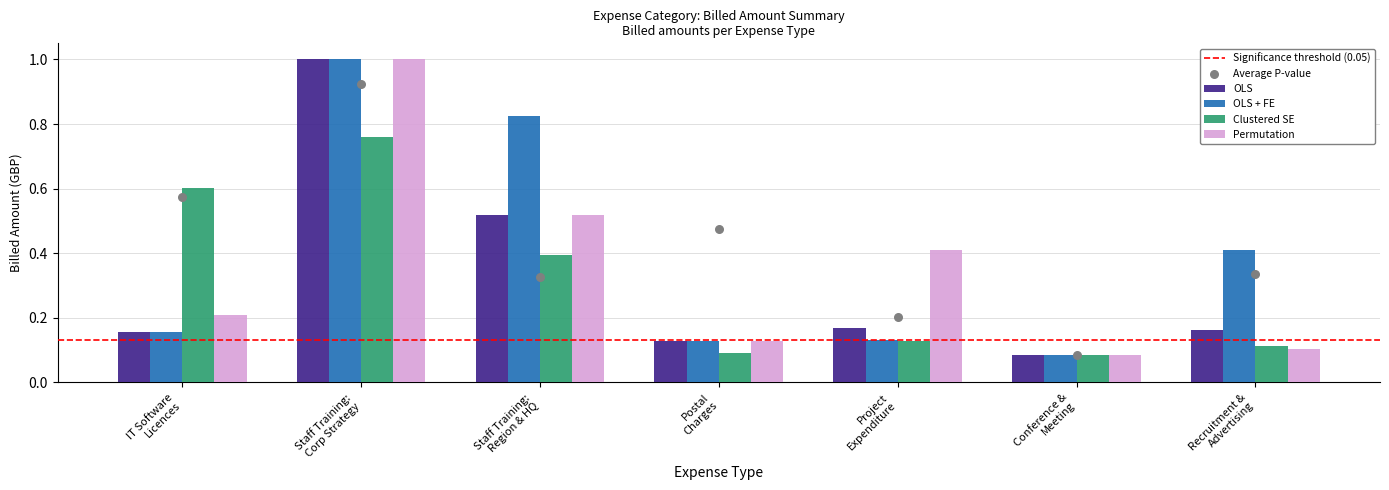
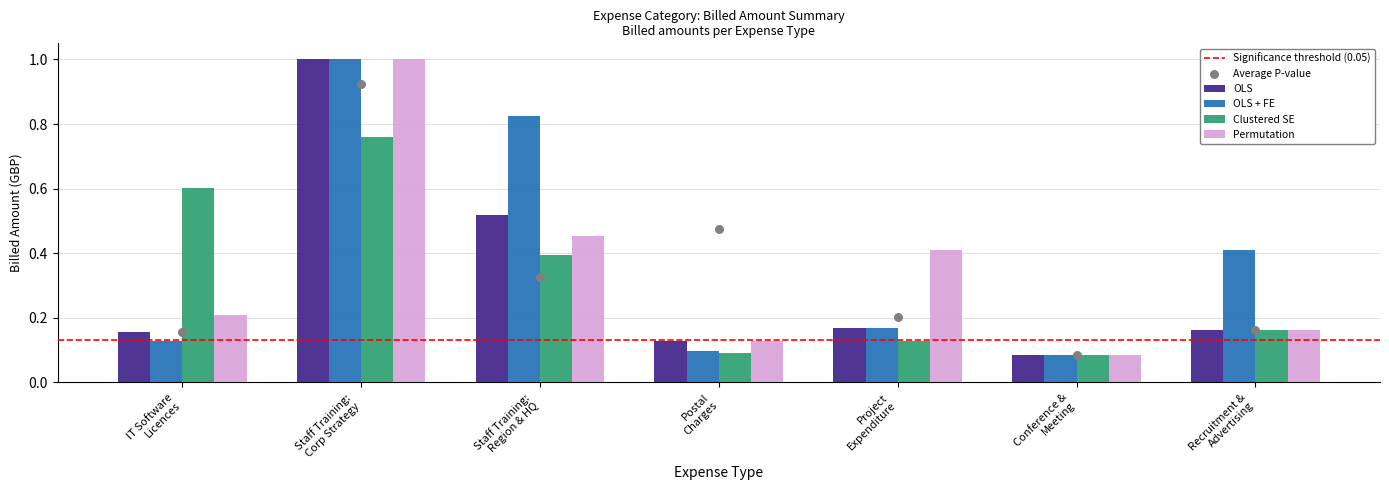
OLS + FE, IT Software Licences: 0.16 -> 0.13
Average P-value, IT Software Licences: 0.58 -> 0.16
Permutation, Staff Training: Region & HQ: 0.52 -> 0.45
OLS + FE, Postal Charges: 0.13 -> 0.10
OLS + FE, Project Expenditure: 0.13 -> 0.17
Average P-value, Recruitment & Advertising: 0.34 -> 0.16
Clustered SE, Recruitment & Advertising: 0.11 -> 0.16
Permutation, Recruitment & Advertising: 0.10 -> 0.16
